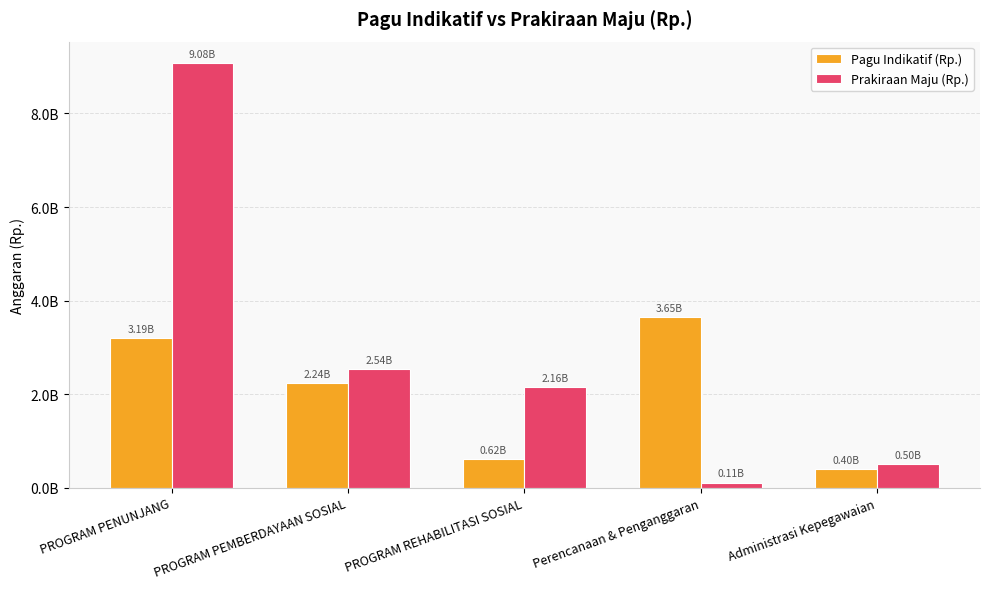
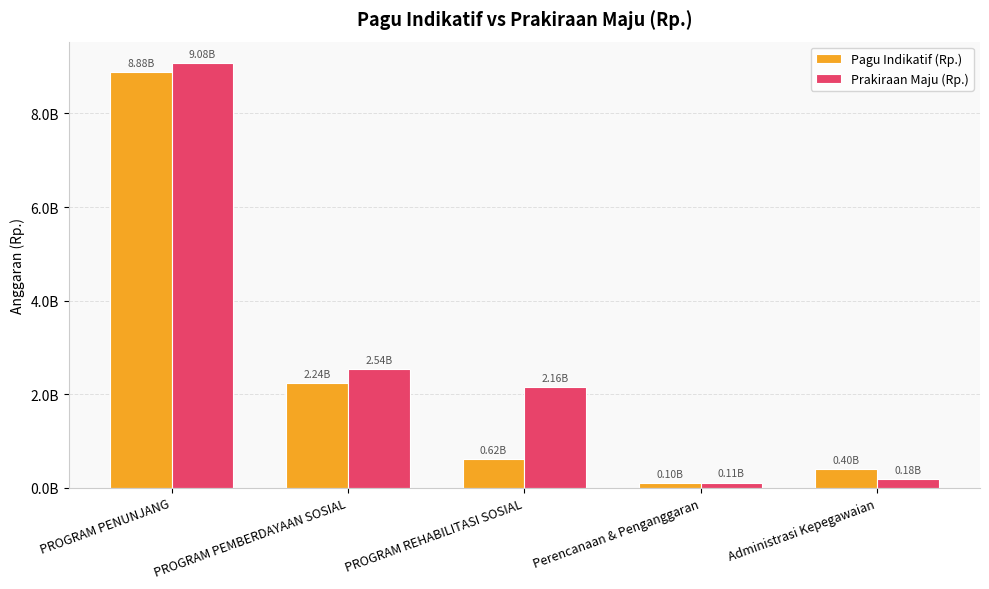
Pagu Indikatif (Rp.), PROGRAM PENUNJANG: 3.19B -> 8.88B
Pagu Indikatif (Rp.), Perencanaan & Penganggaran: 3.65B -> 0.10B
Prakiraan Maju (Rp.), Administrasi Kepegawaian: 0.50B -> 0.18B
